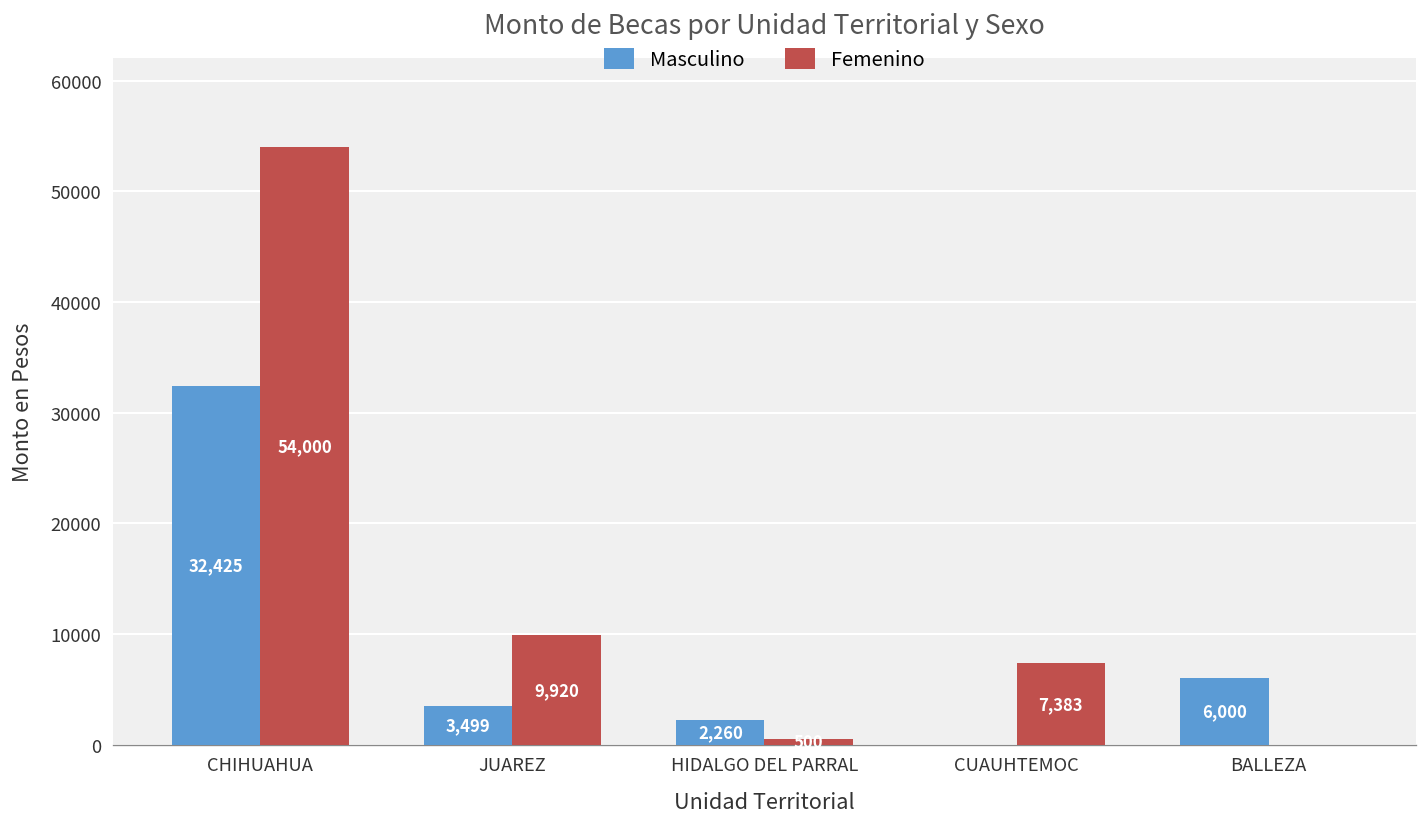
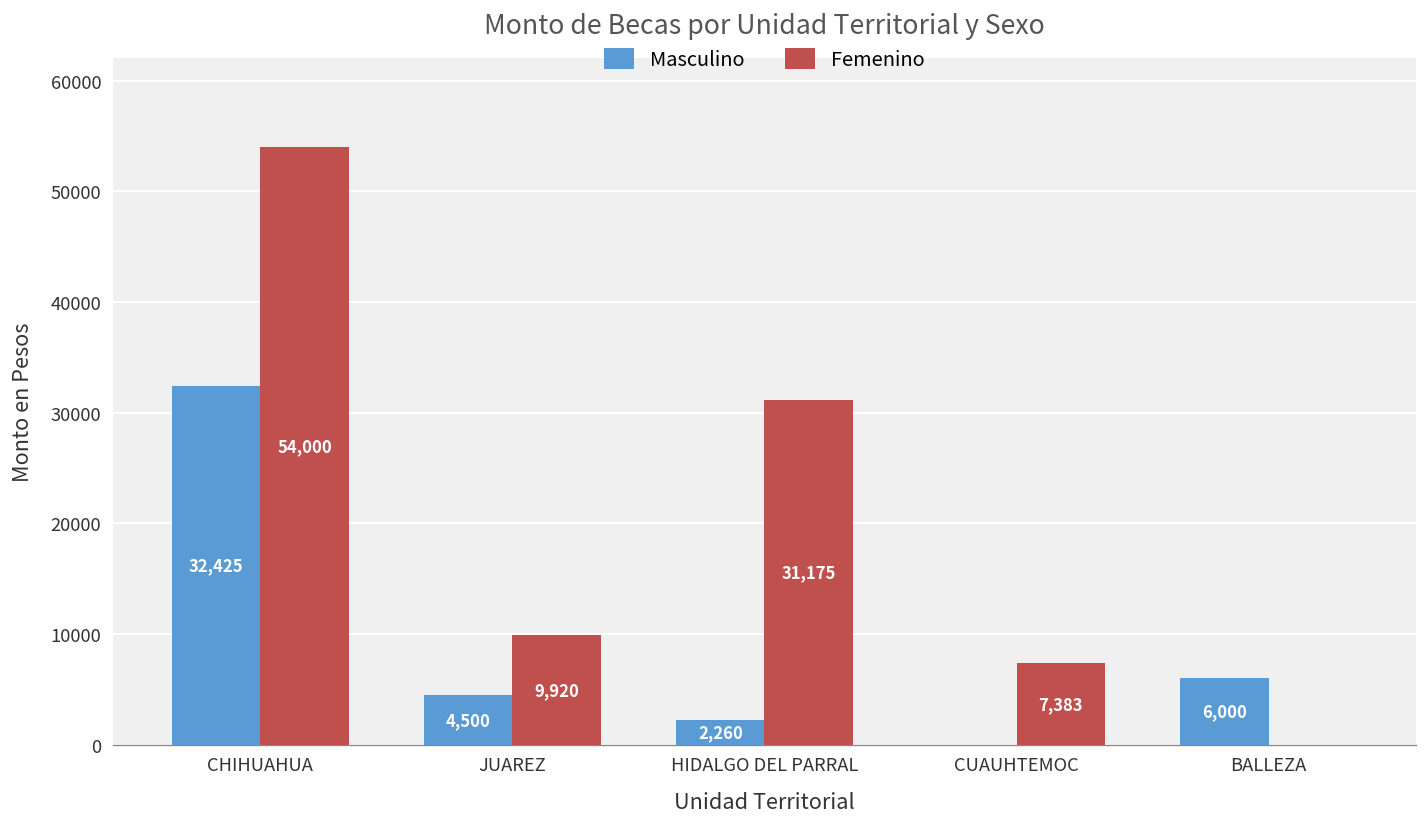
Masculino, JUAREZ: 3,499 -> 4,500
Femenino, HIDALGO DEL PARRAL: 1000 -> 31000
